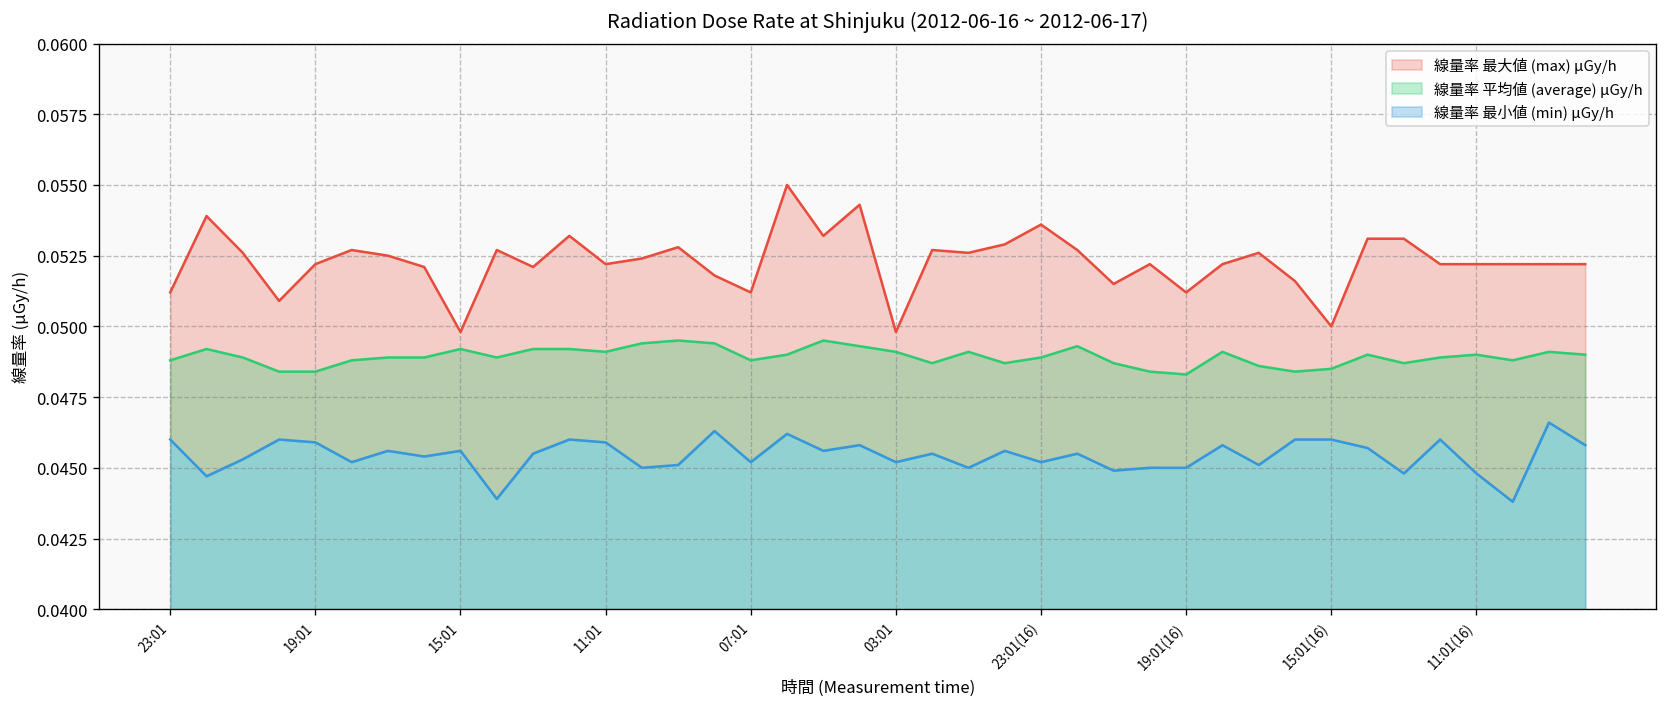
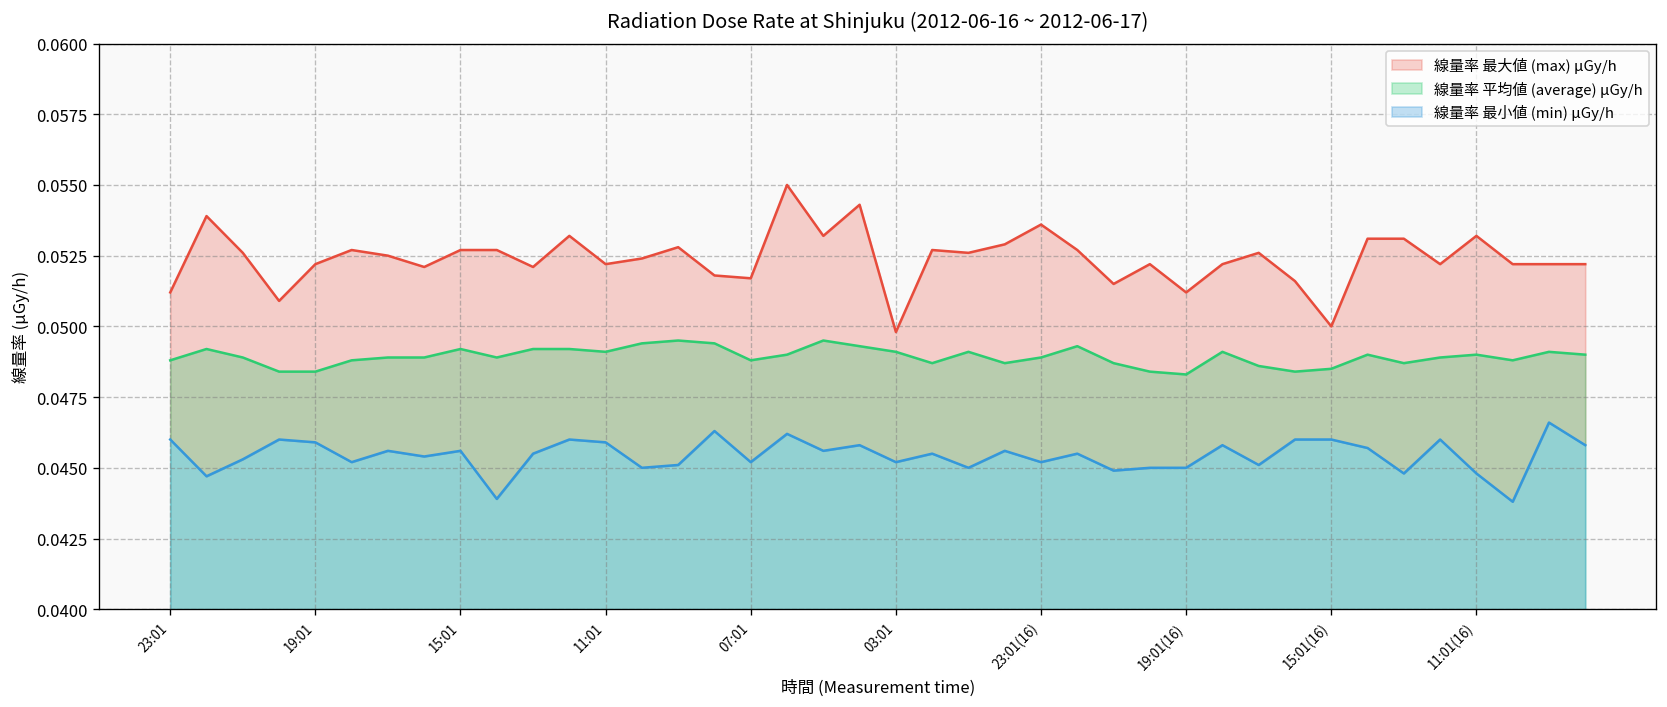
線量率 最大値 (max) μGy/h, 15:01: 0.0498 -> 0.0527
線量率 最大値 (max) μGy/h, 07:01: 0.0512 -> 0.0517
線量率 最大値 (max) μGy/h, 11:01(16): 0.0522 -> 0.0532
